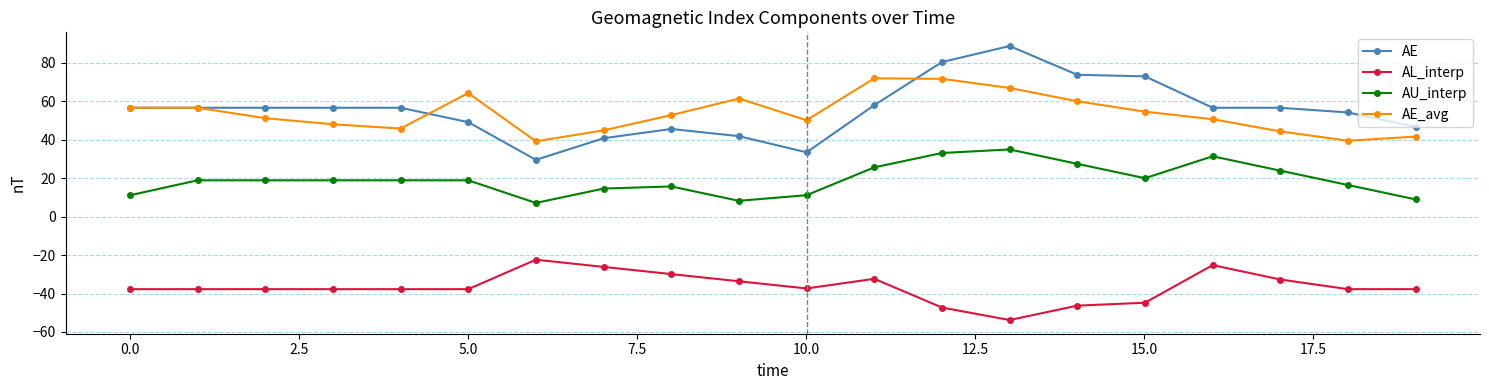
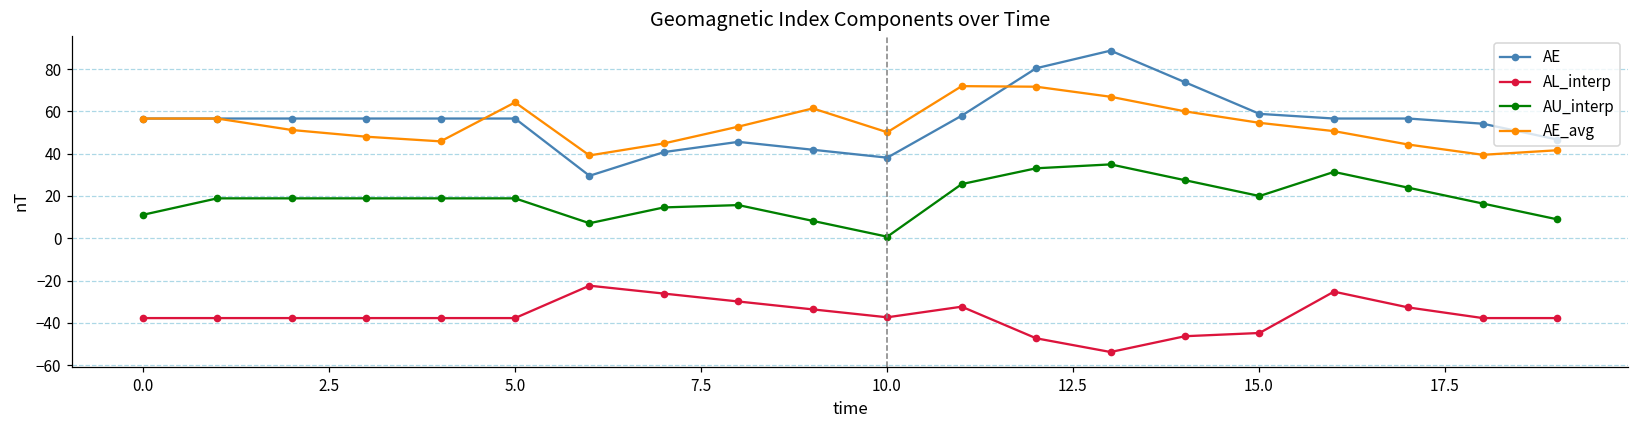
AE, 5.0: 49 -> 57
AE, 10.0: 33 -> 38
AU_interp, 10.0: 11 -> 1
AE, 15.0: 73 -> 59
